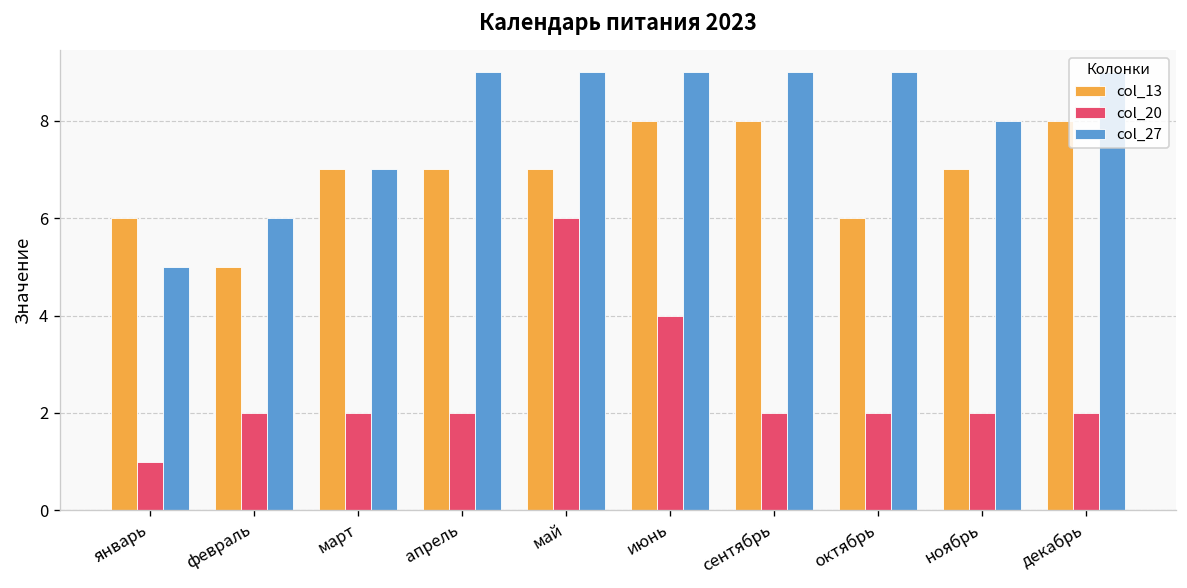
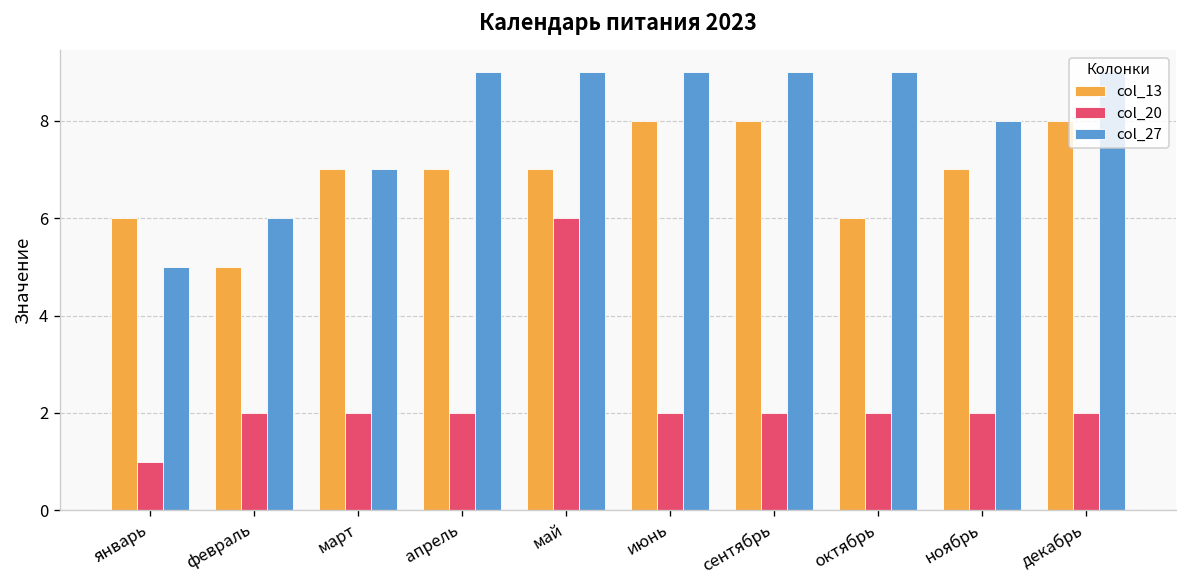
col_20, июнь: 4 -> 2
